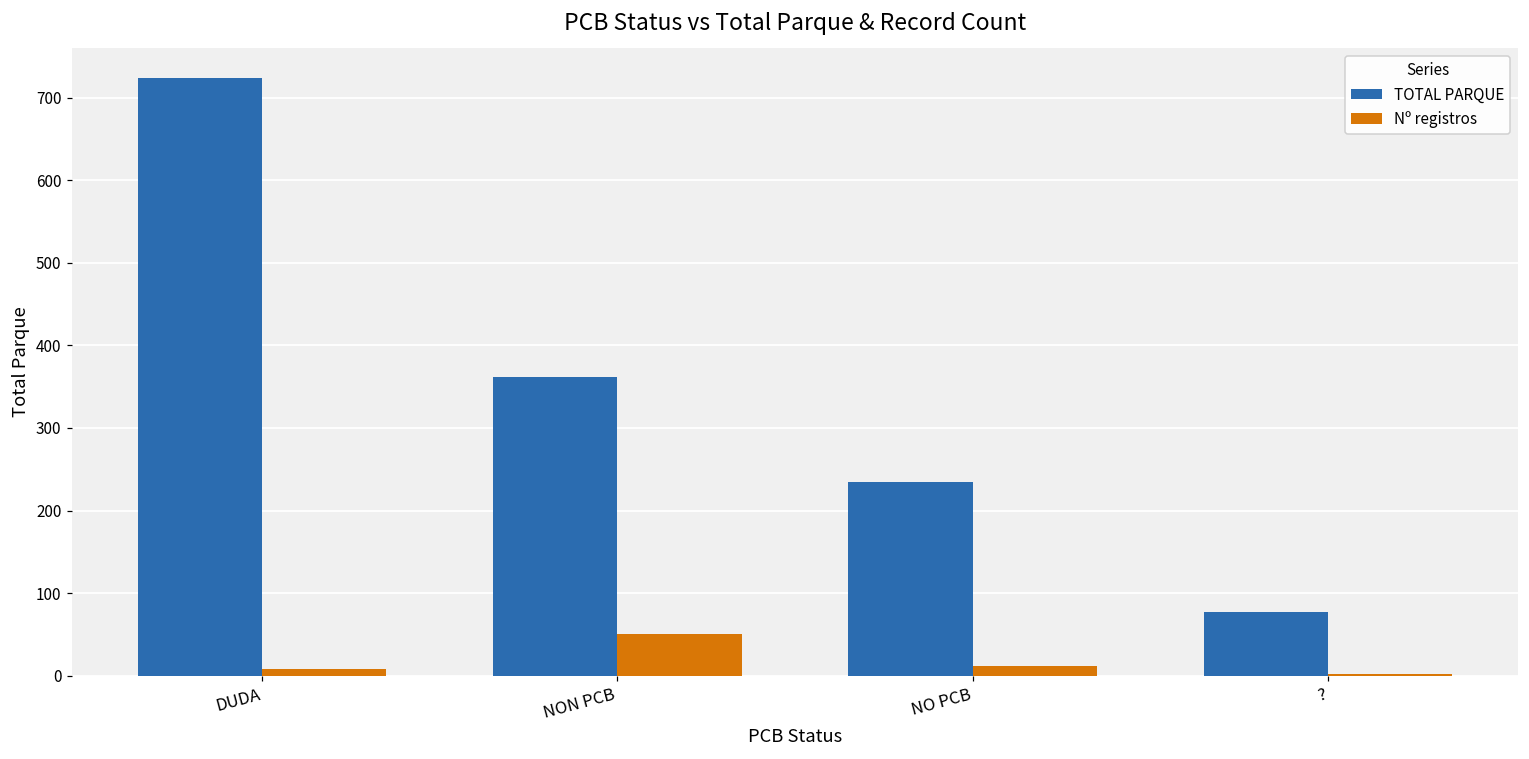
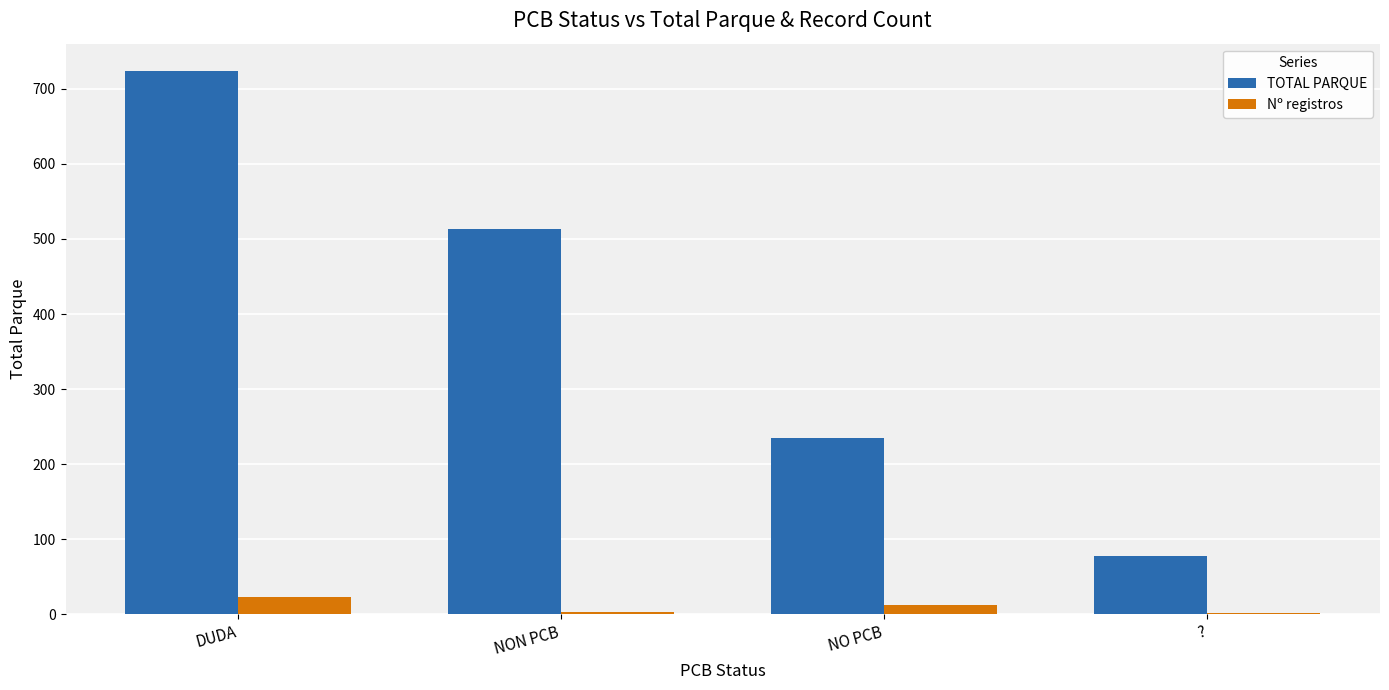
Nº registros, DUDA: 10 -> 20
TOTAL PARQUE, NON PCB: 360 -> 510
Nº registros, NON PCB: 50 -> 0
